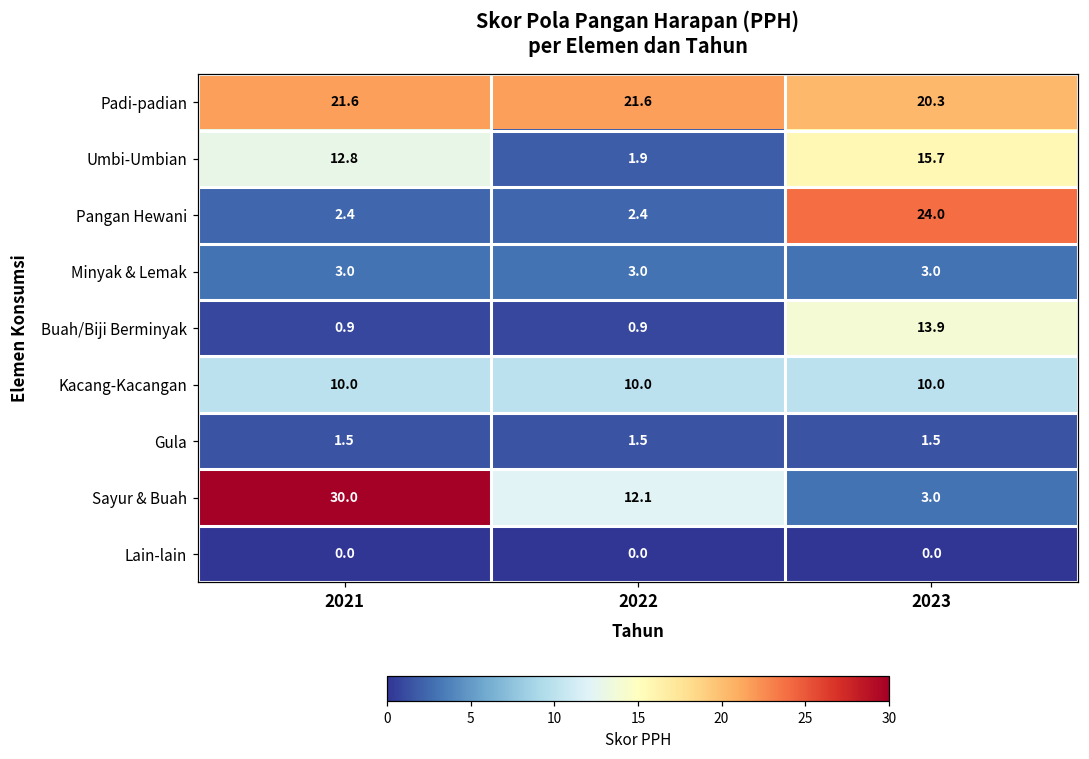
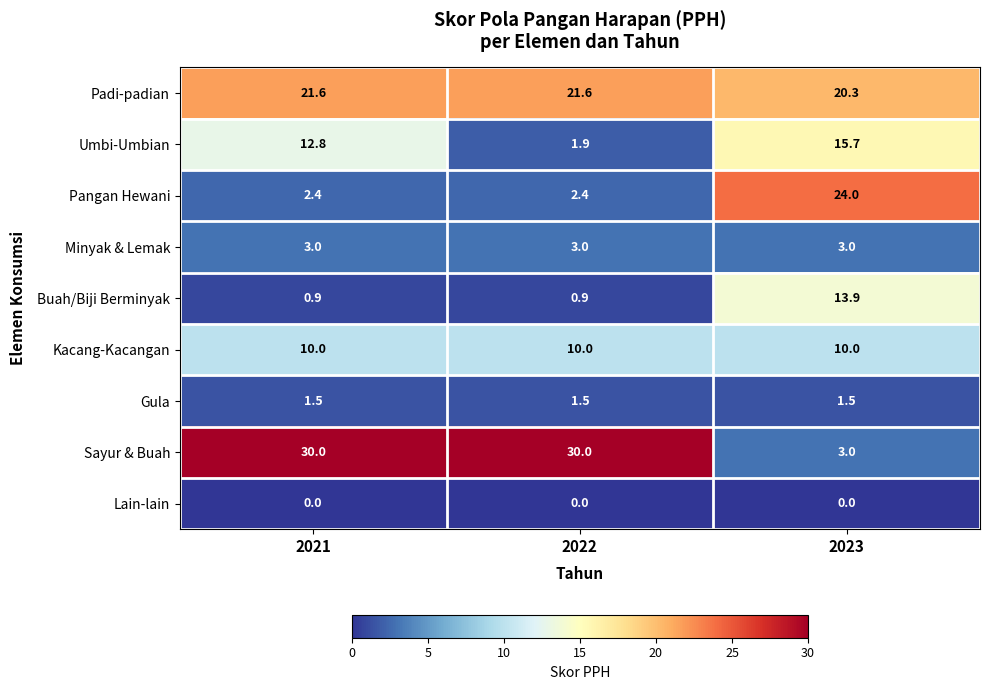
Sayur & Buah, 2022: 12.1 -> 30.0
